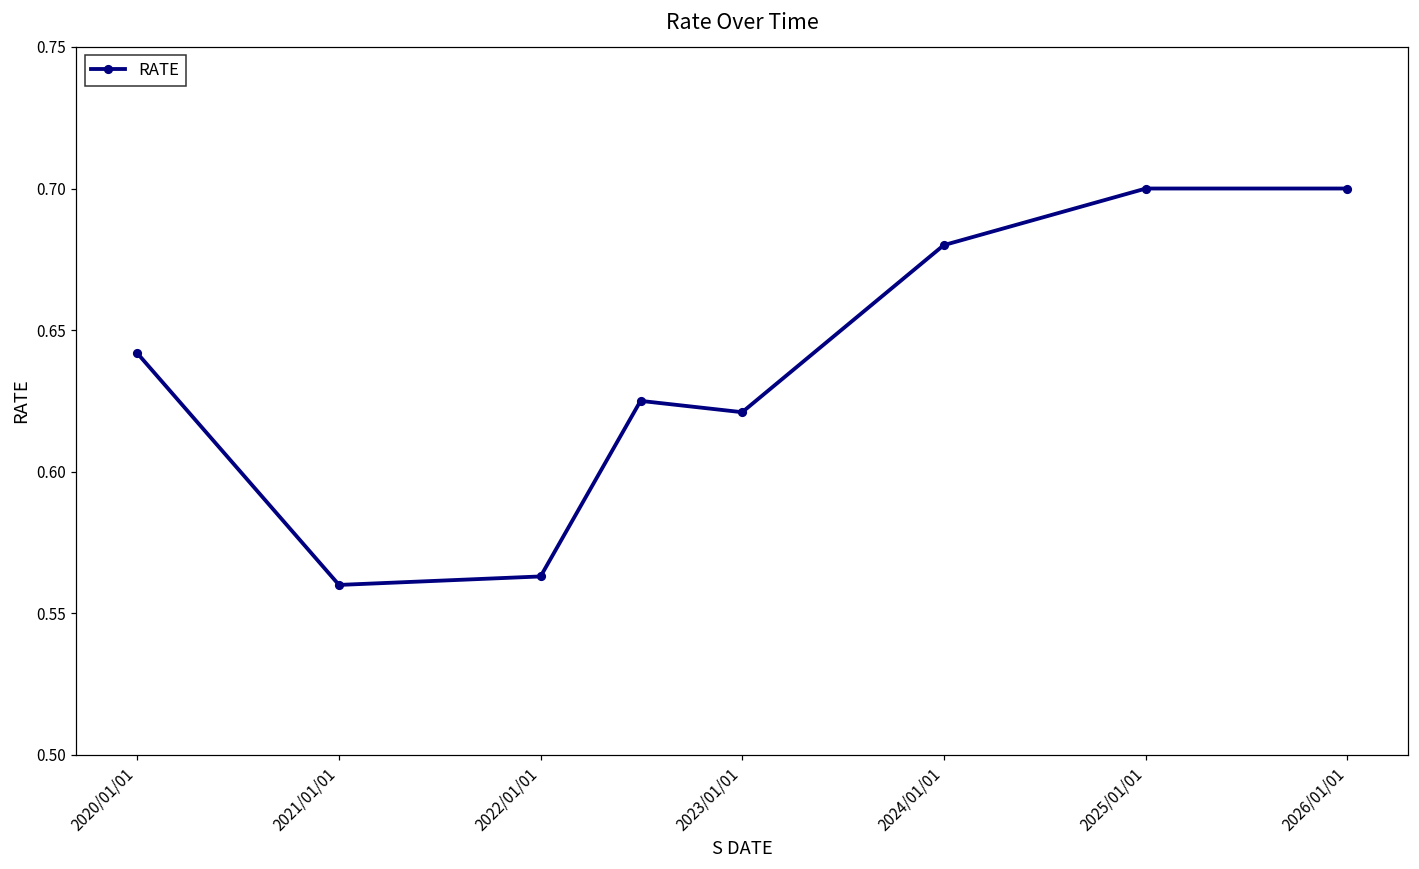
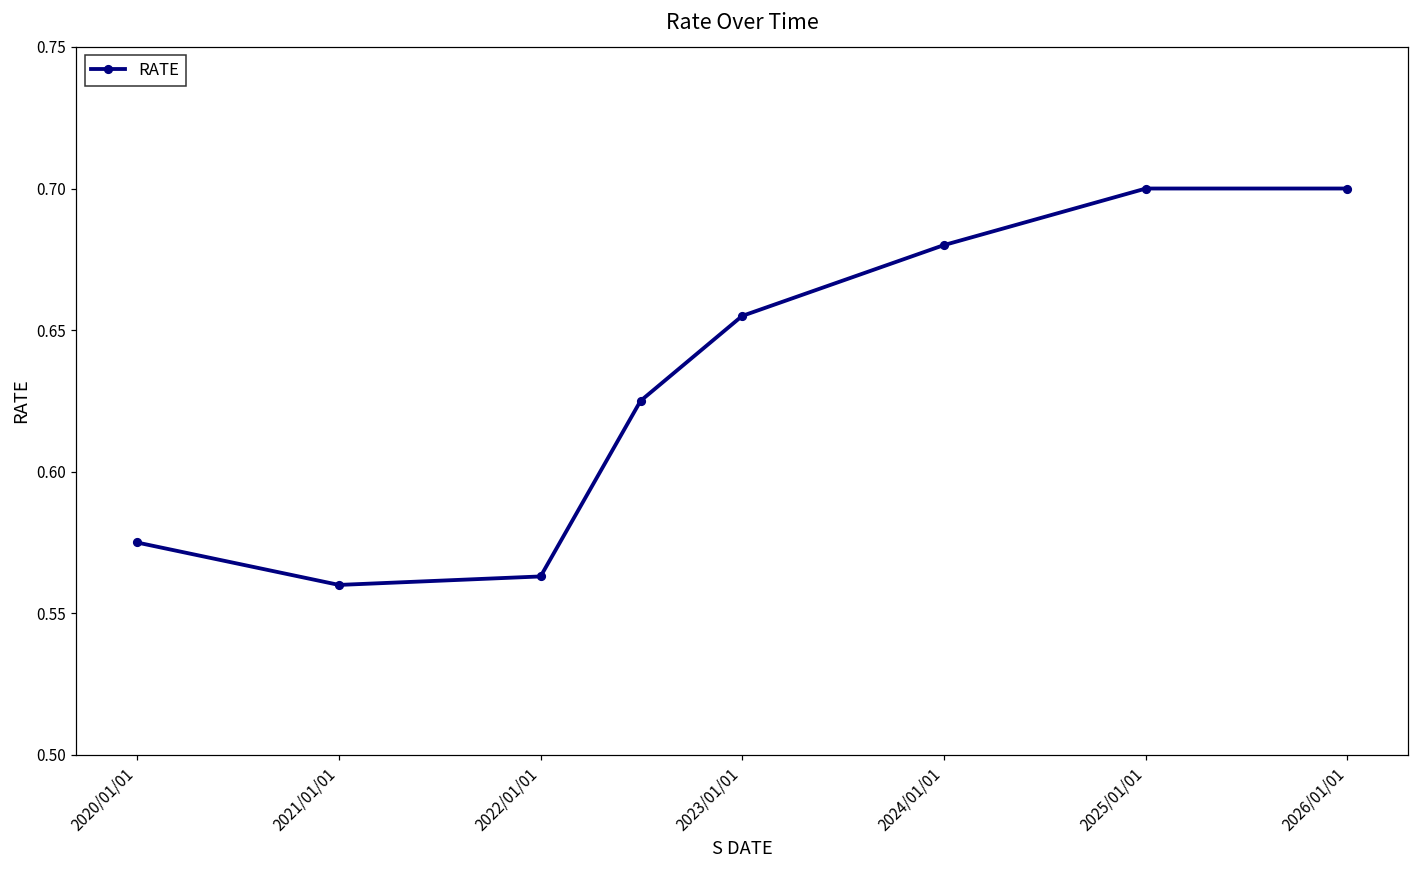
2020/01/01: 0.642 -> 0.575
2023/01/01: 0.621 -> 0.655
